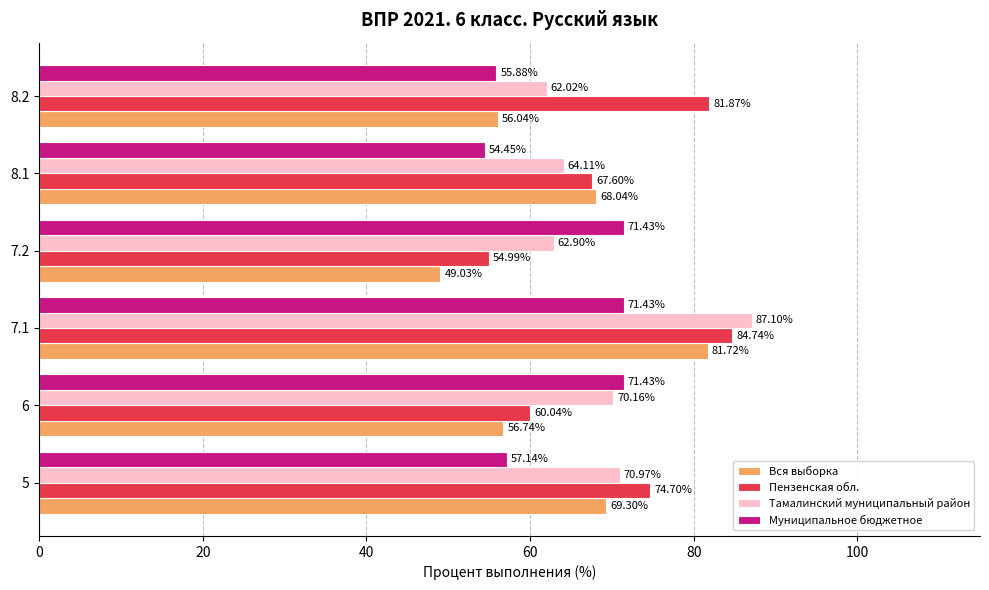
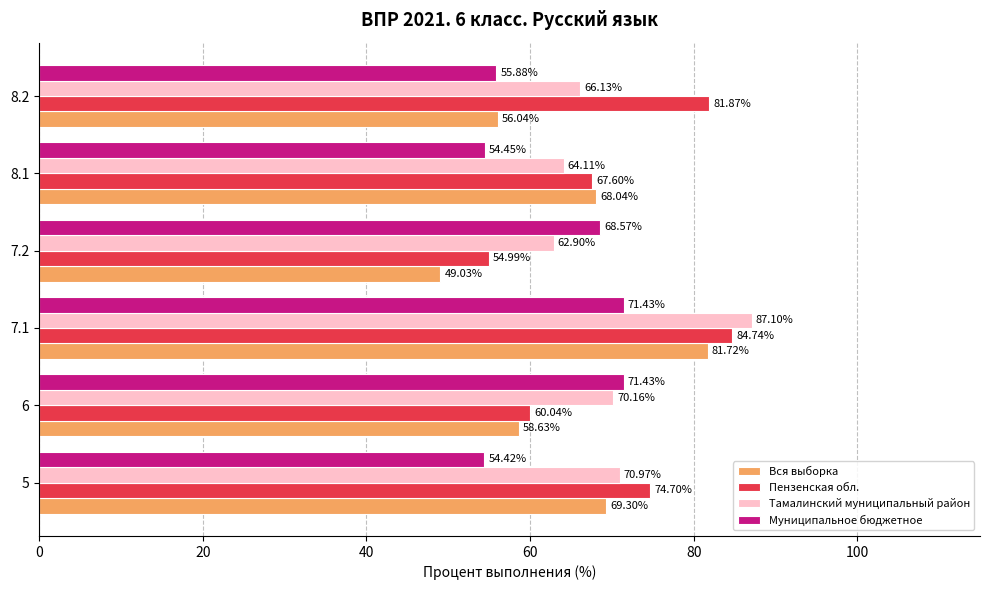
Тамалинский муниципальный район, 8.2: 62.02% -> 66.13%
Муниципальное бюджетное, 7.2: 71.43% -> 68.57%
Вся выборка, 6: 56.74% -> 58.63%
Муниципальное бюджетное, 5: 57.14% -> 54.42%
